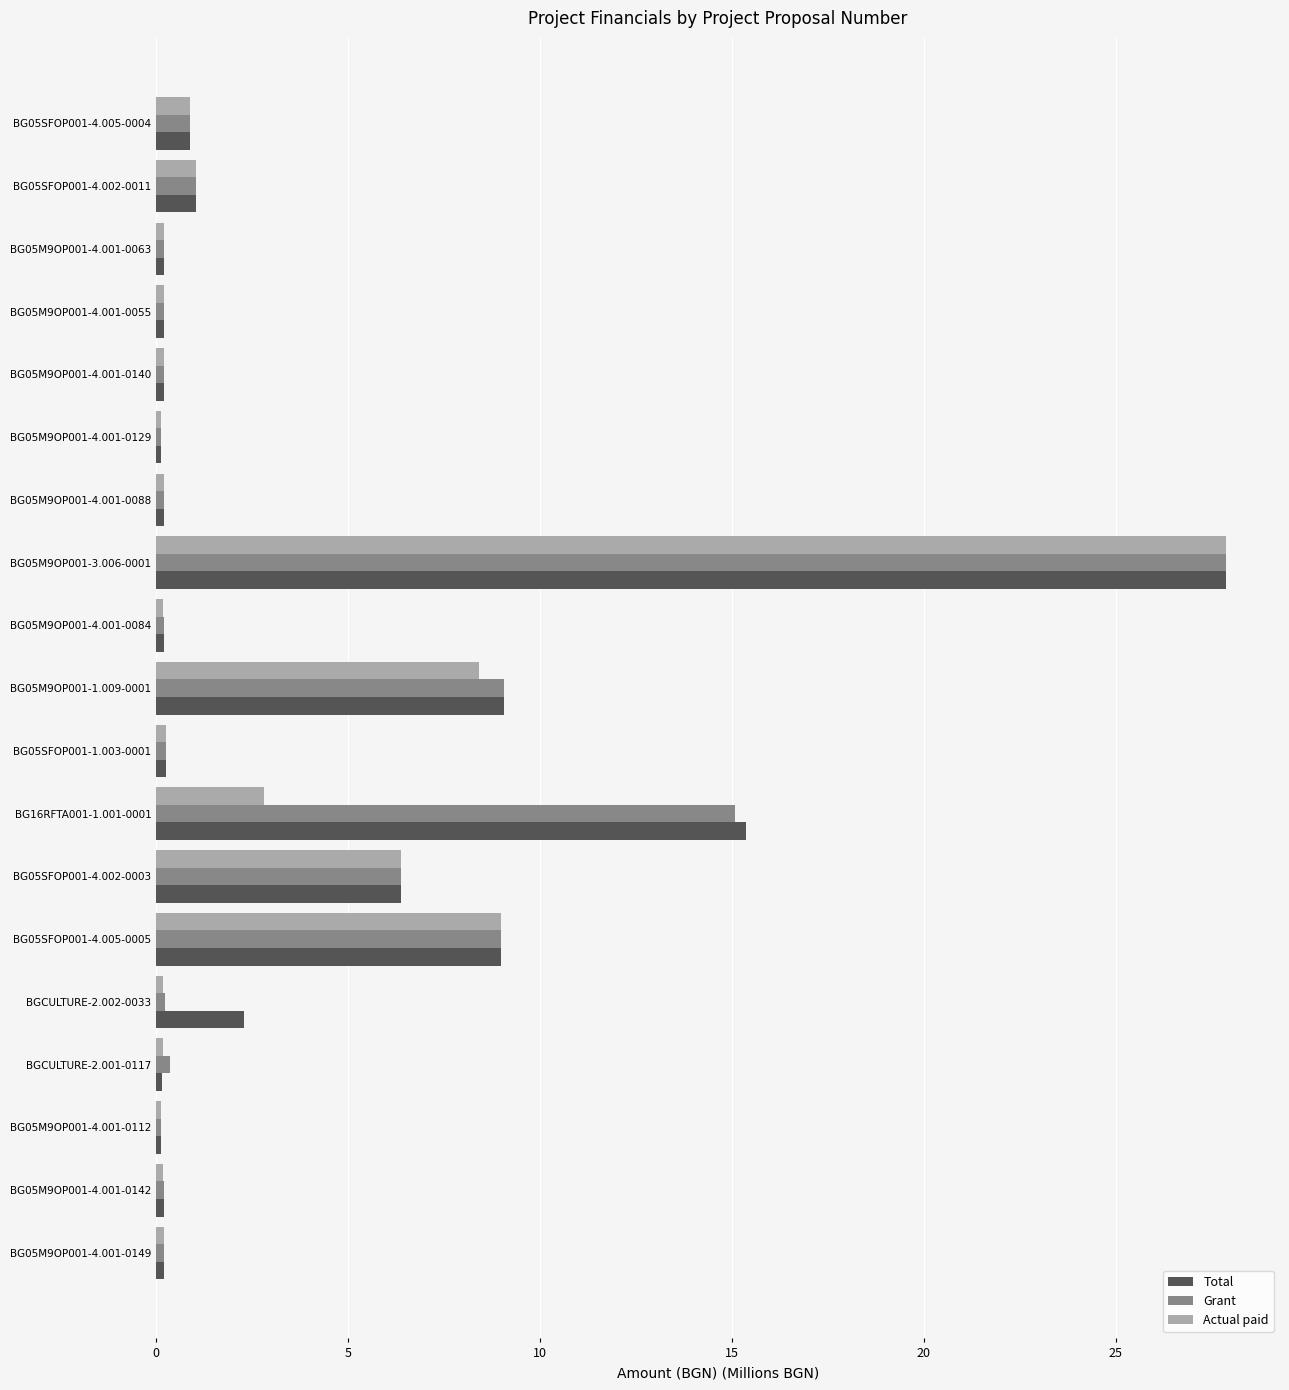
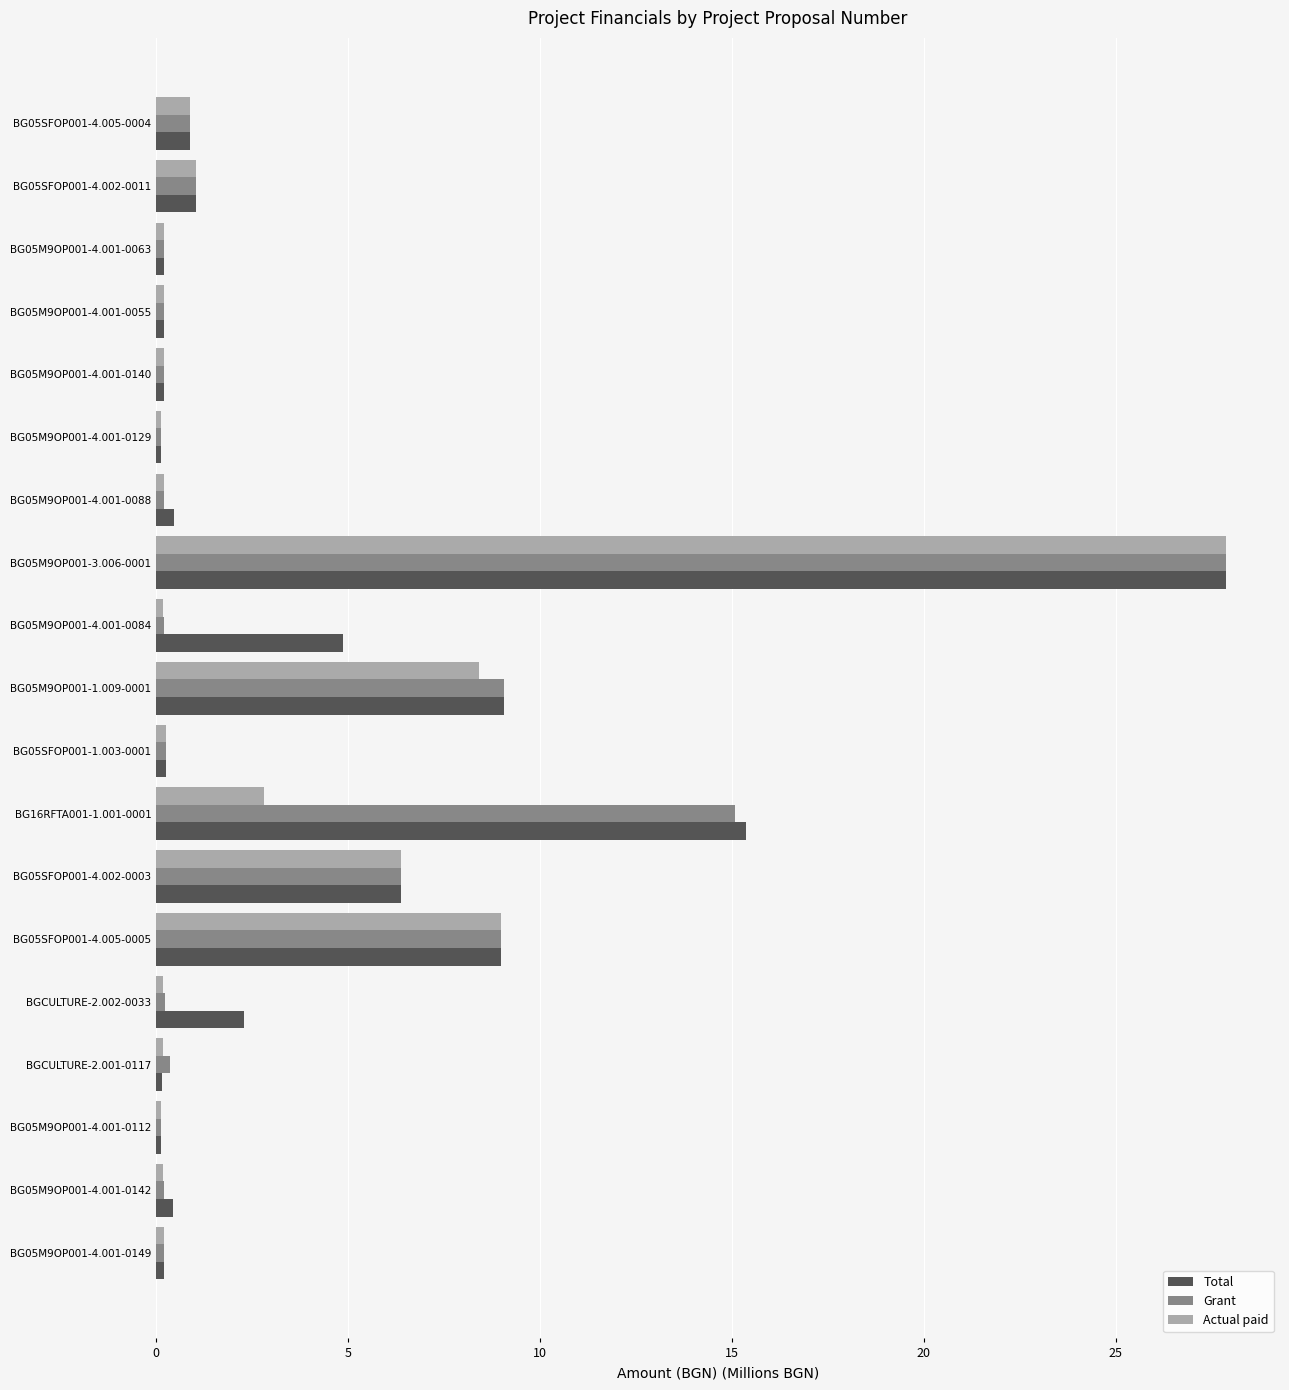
Total, BG05M9OP001-4.001-0088: 0.2 -> 0.5
Total, BG05M9OP001-4.001-0084: 0.2 -> 4.9
Total, BG05M9OP001-4.001-0142: 0.2 -> 0.4
